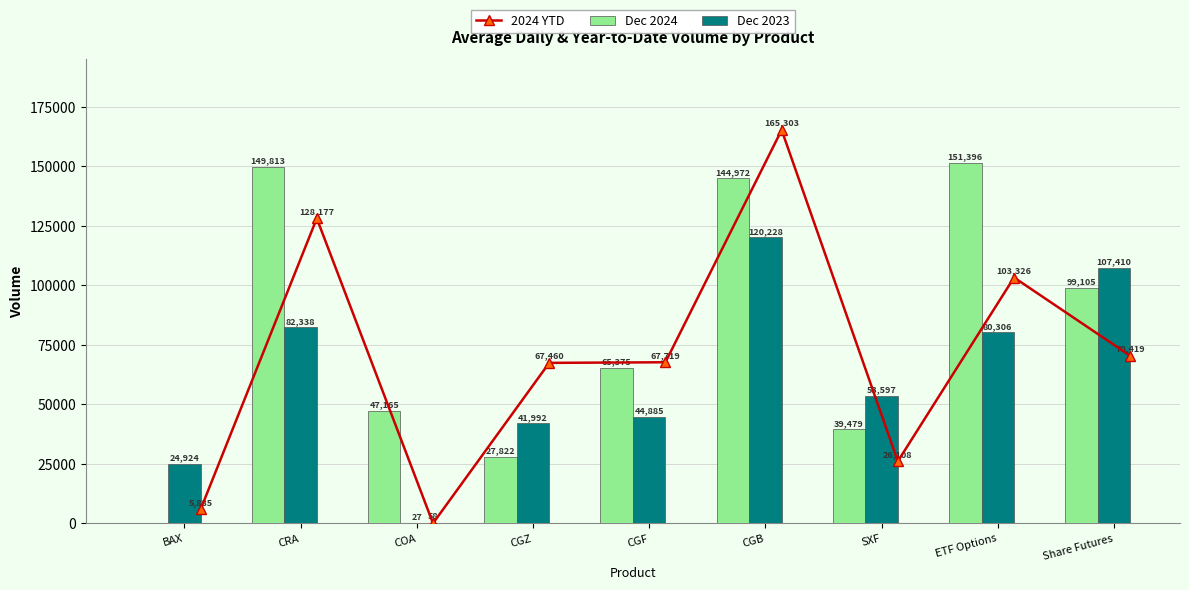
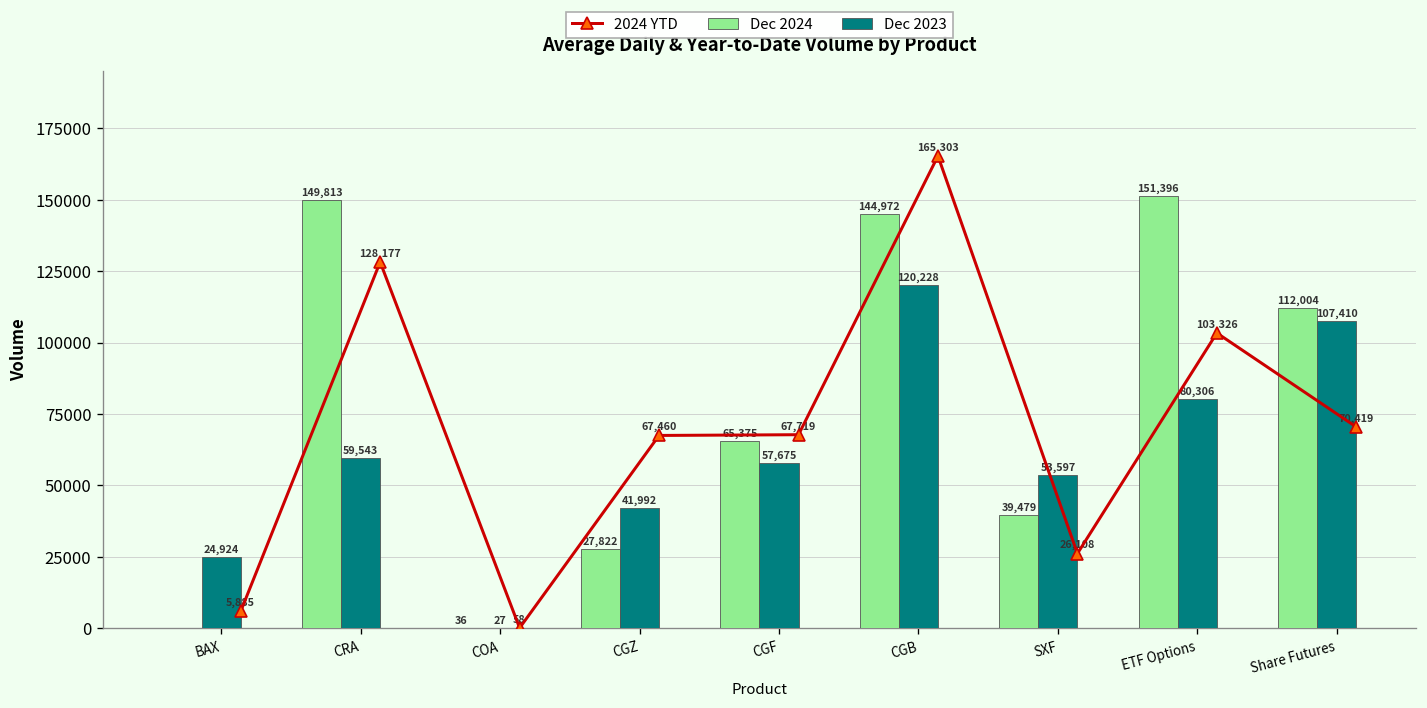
Dec 2023, CRA: 82,338 -> 59,543
Dec 2024, COA: 47,165 -> 36
Dec 2023, CGF: 44,885 -> 57,675
Dec 2024, Share Futures: 99,105 -> 112,004
